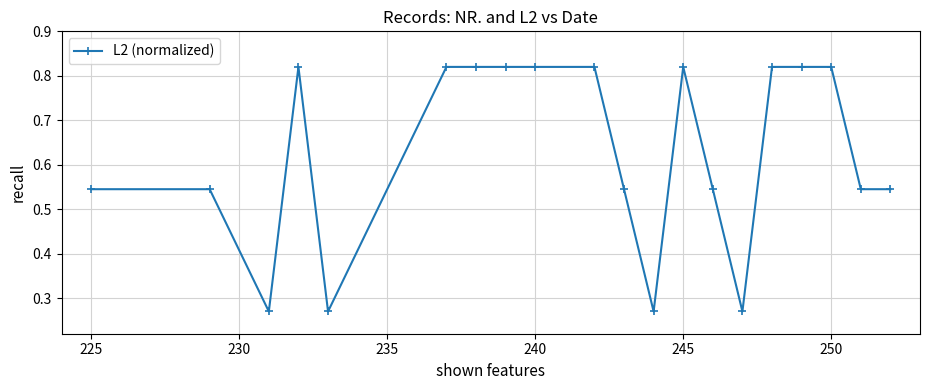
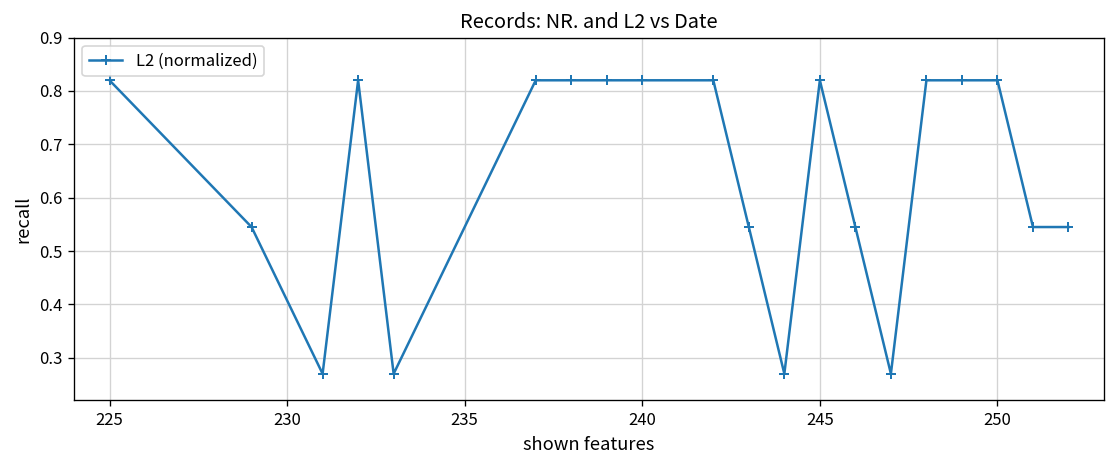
225: 0.54 -> 0.82
